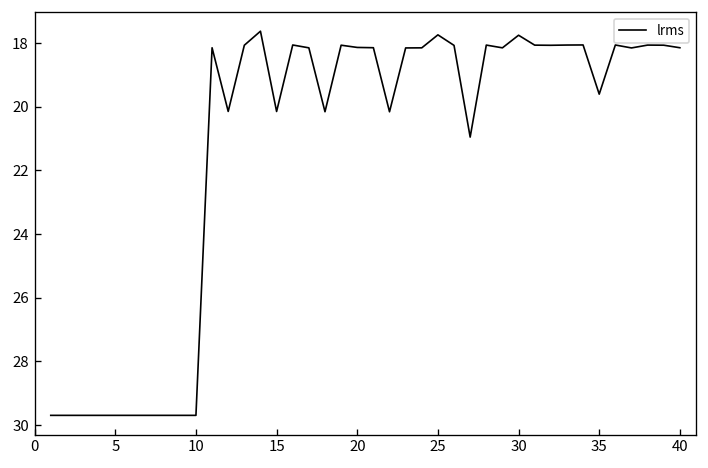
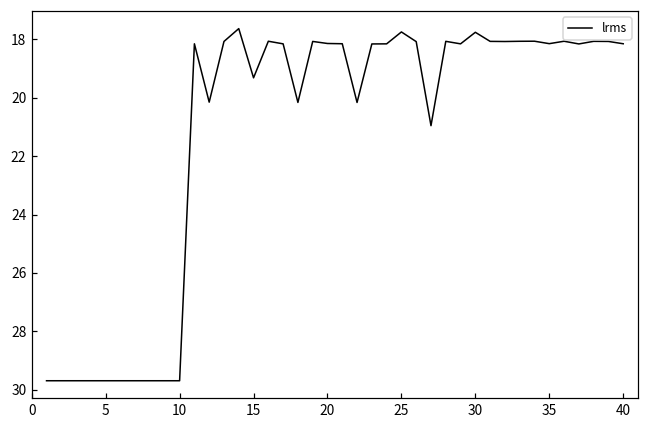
15: 20.1 -> 19.3
35: 19.6 -> 18.1
